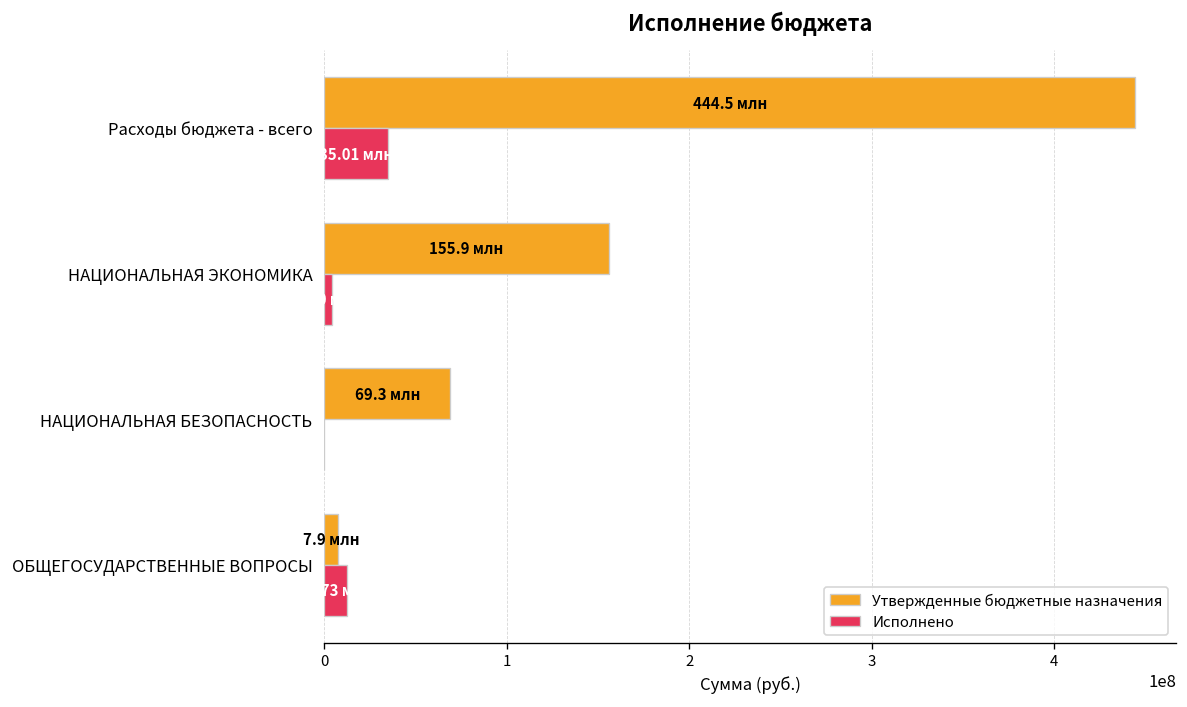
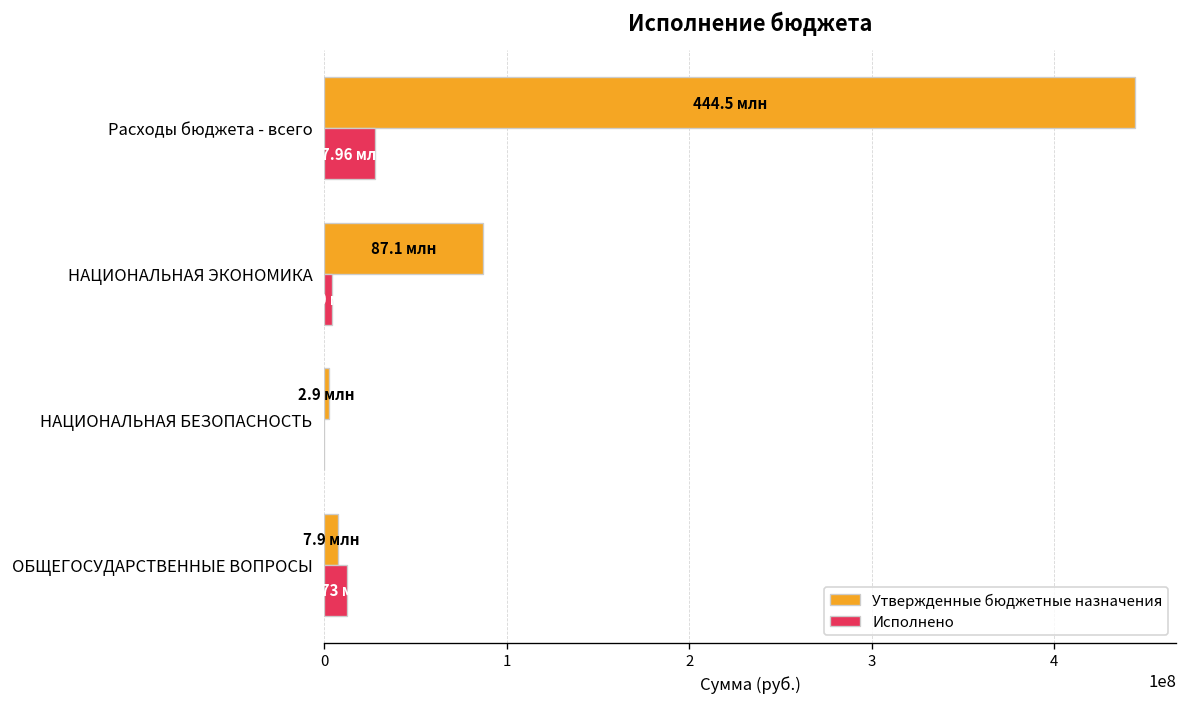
Исполнено, Расходы бюджета - всего: 35.01 -> 27.96
Утвержденные бюджетные назначения, НАЦИОНАЛЬНАЯ ЭКОНОМИКА: 155.9 -> 87.1
Утвержденные бюджетные назначения, НАЦИОНАЛЬНАЯ БЕЗОПАСНОСТЬ: 69.3 -> 2.9
